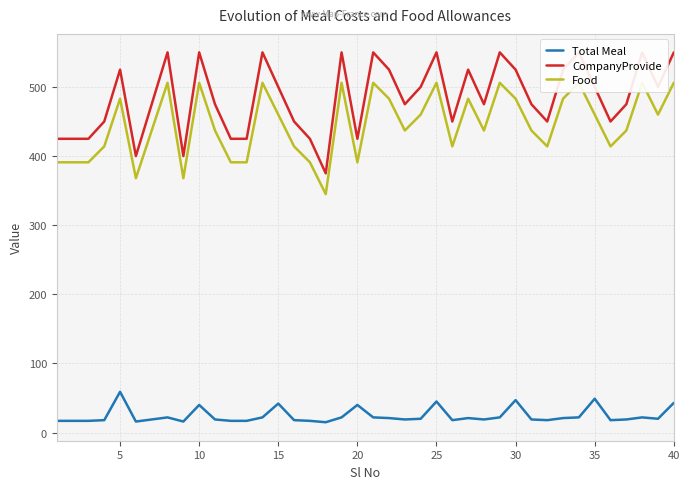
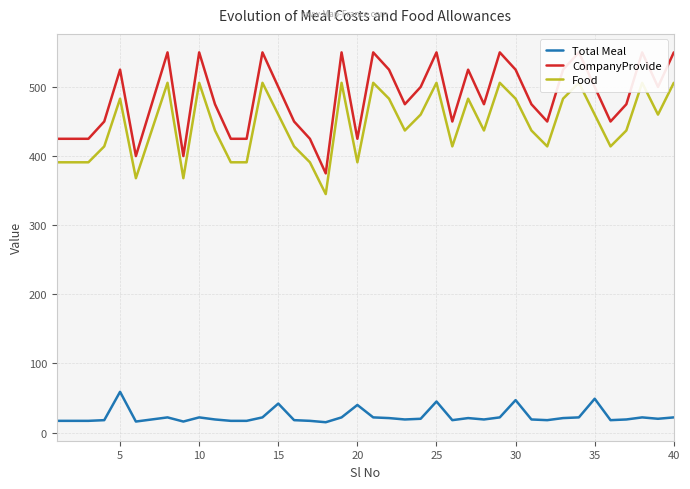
Total Meal, 10: 40 -> 20
Total Meal, 40: 40 -> 20
